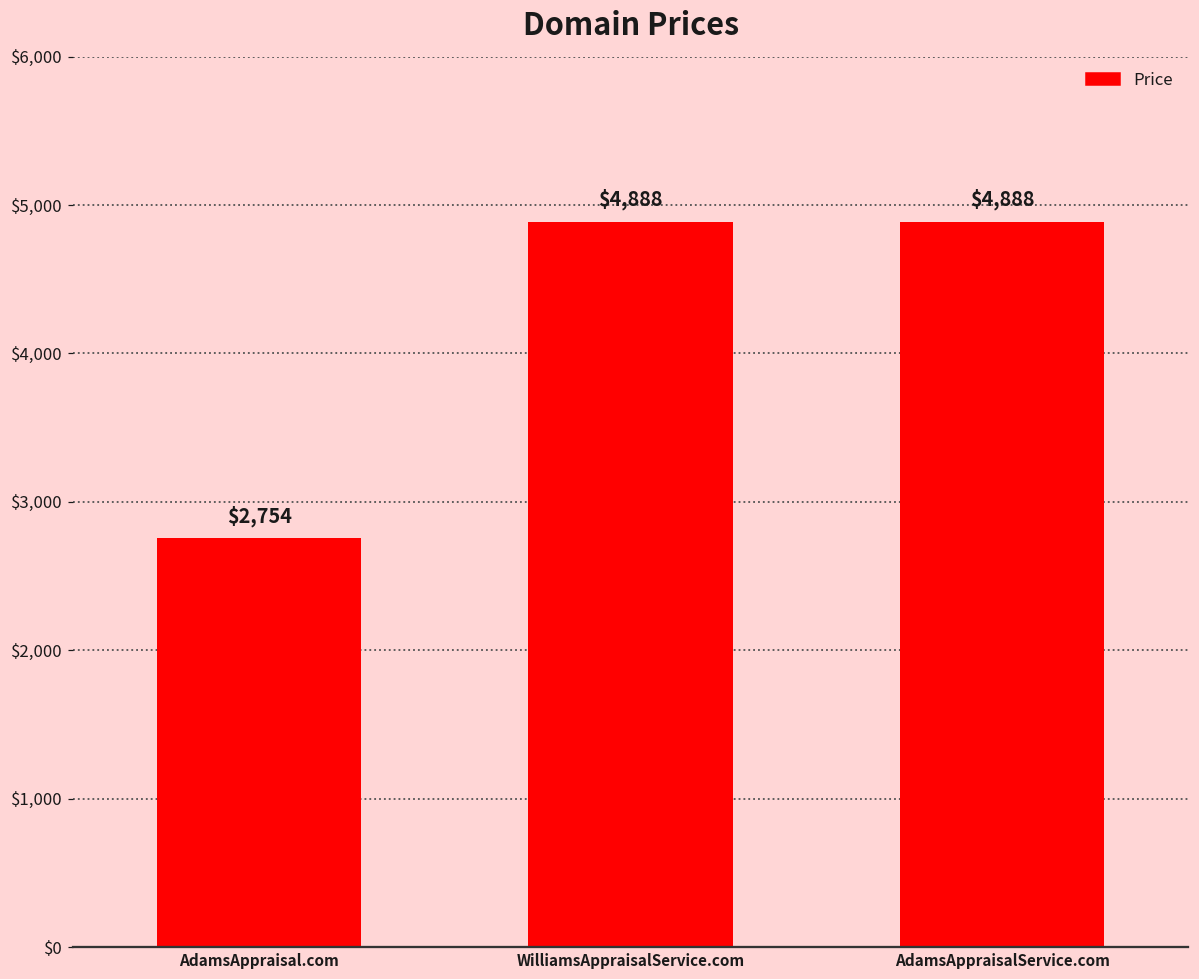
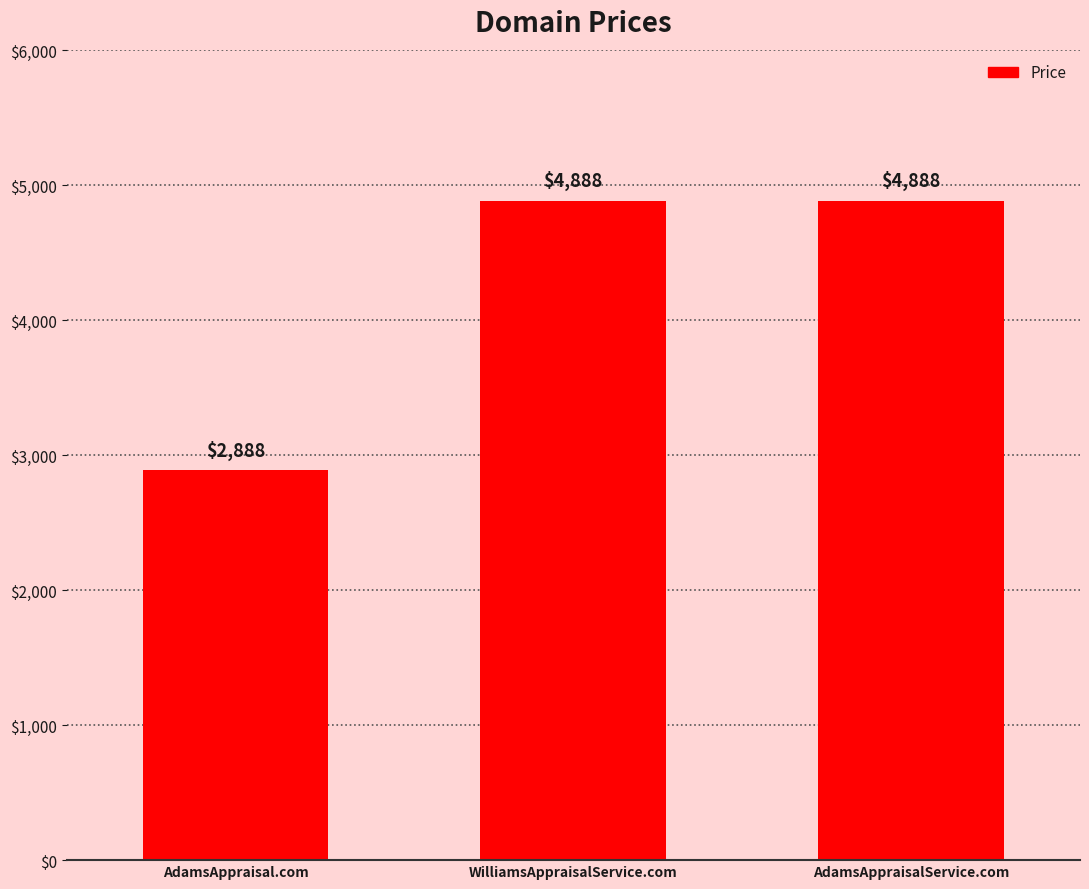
AdamsAppraisal.com: $2,754 -> $2,888
